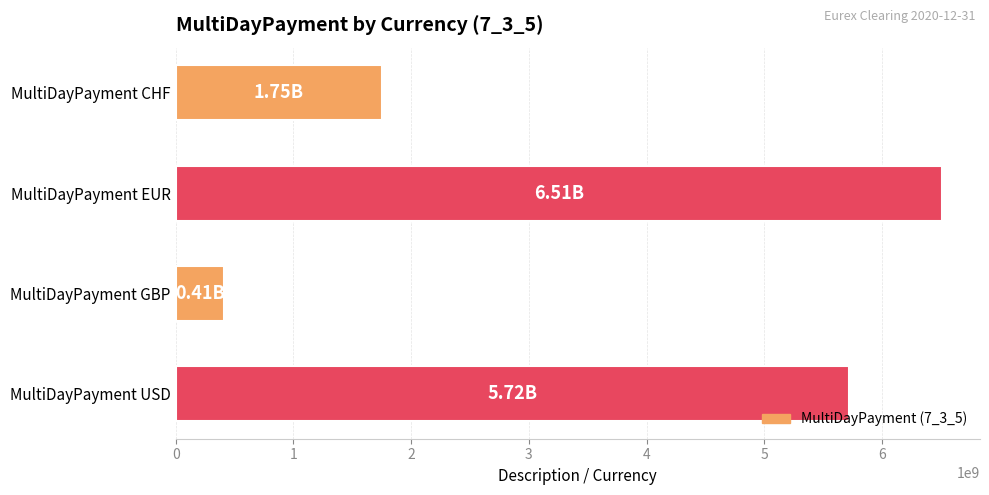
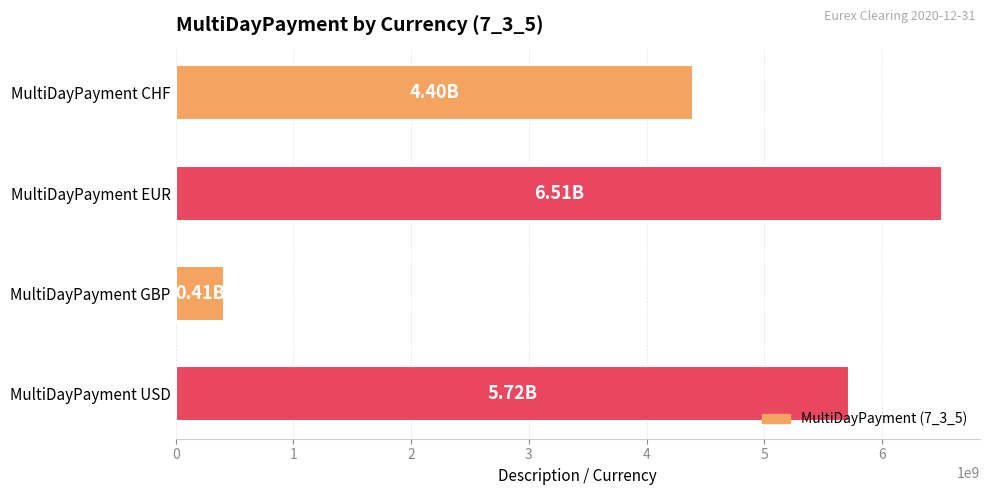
MultiDayPayment CHF: 1.75B -> 4.40B
